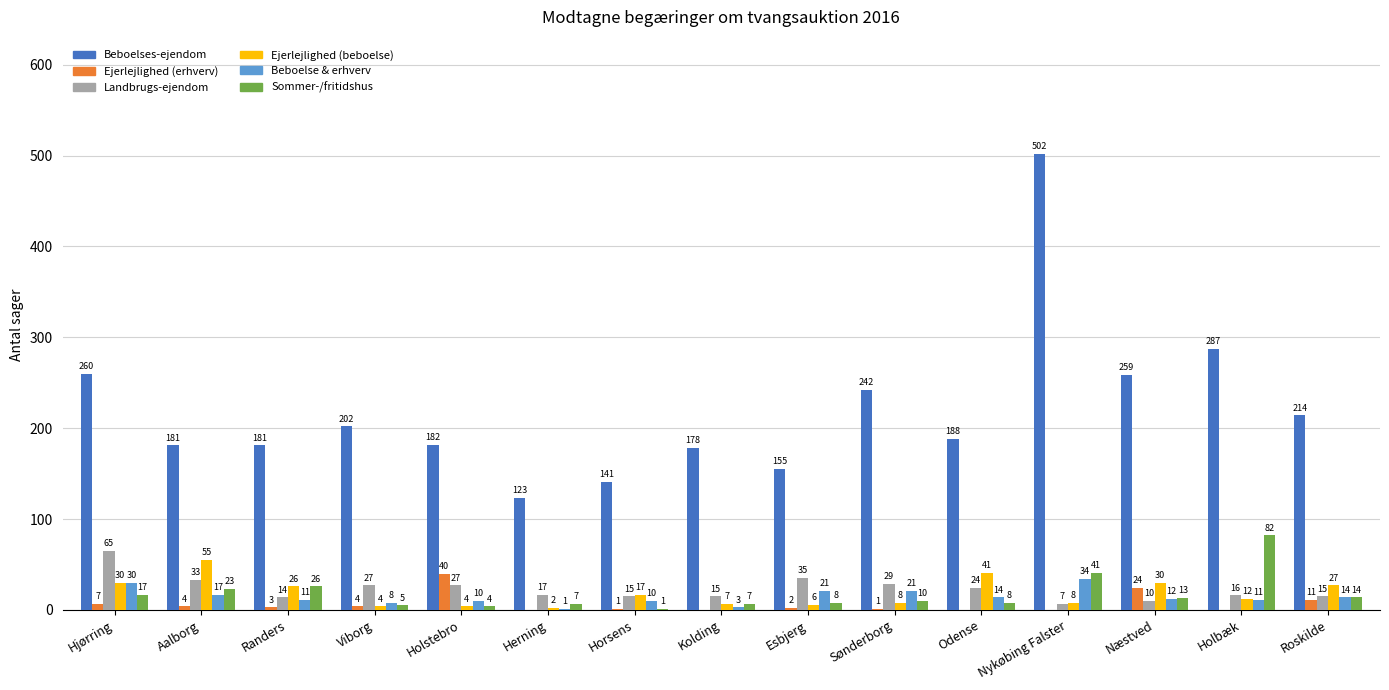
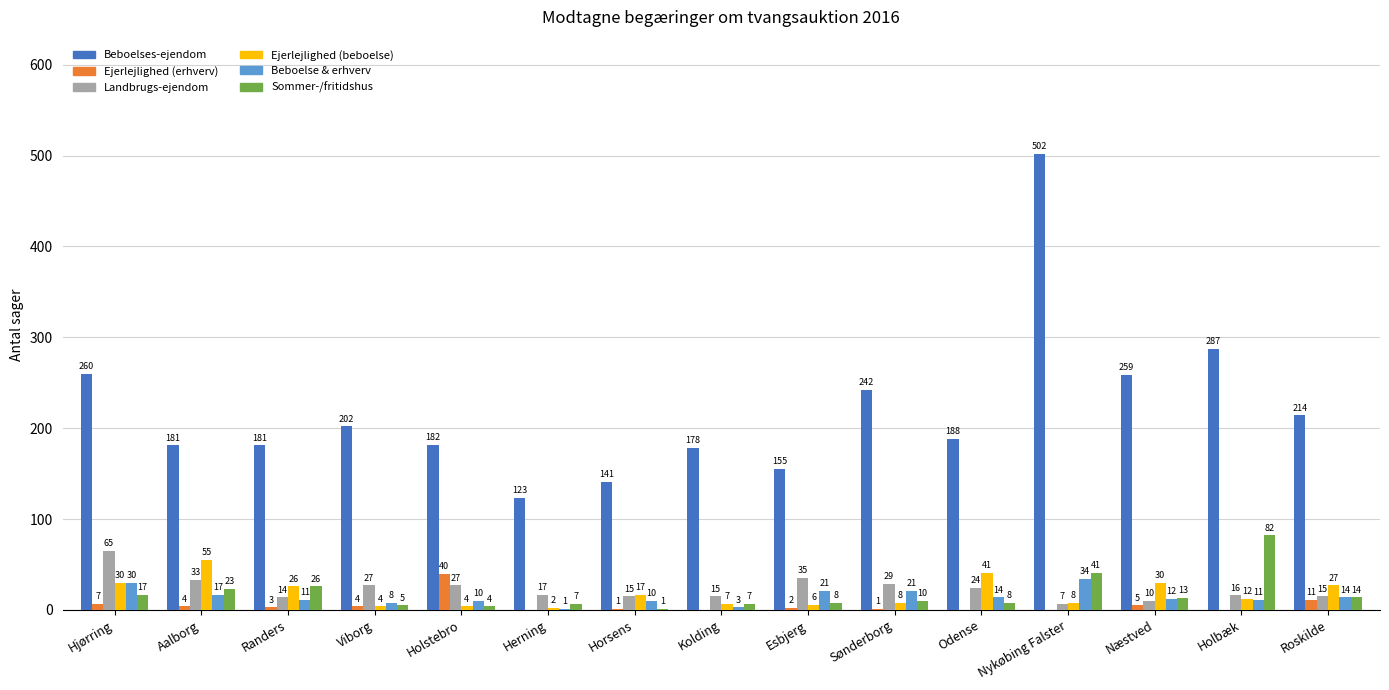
Ejerlejlighed (erhverv), Næstved: 24 -> 5
